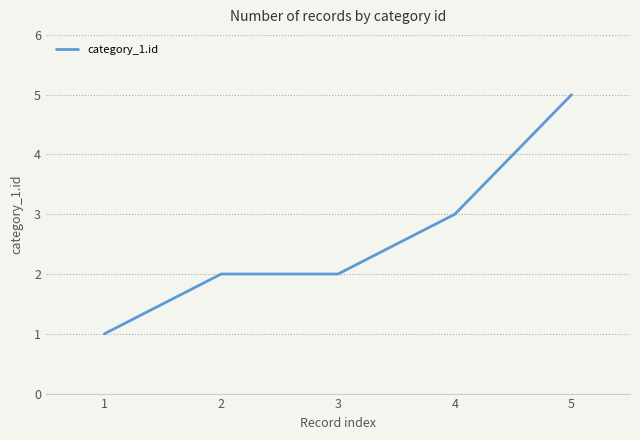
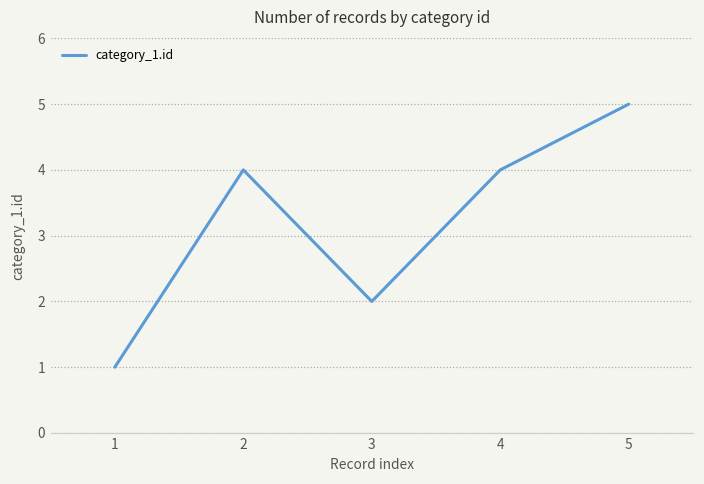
2: 2 -> 4
4: 3 -> 4
